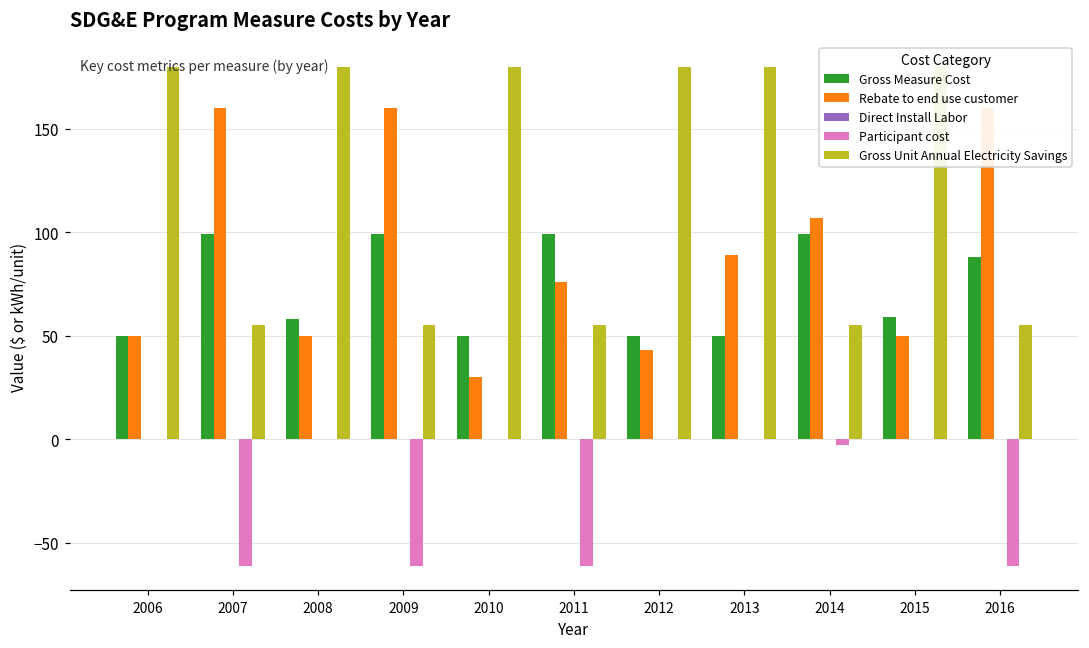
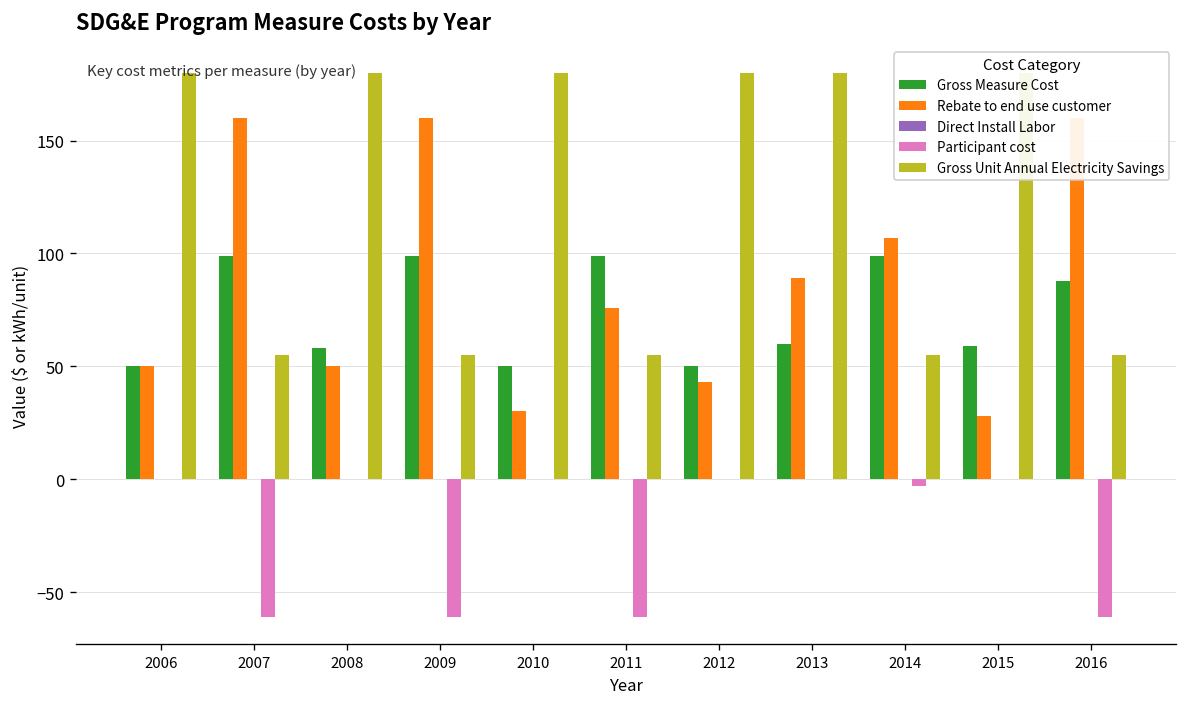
Gross Measure Cost, 2013: 50 -> 60
Rebate to end use customer, 2015: 50 -> 28
